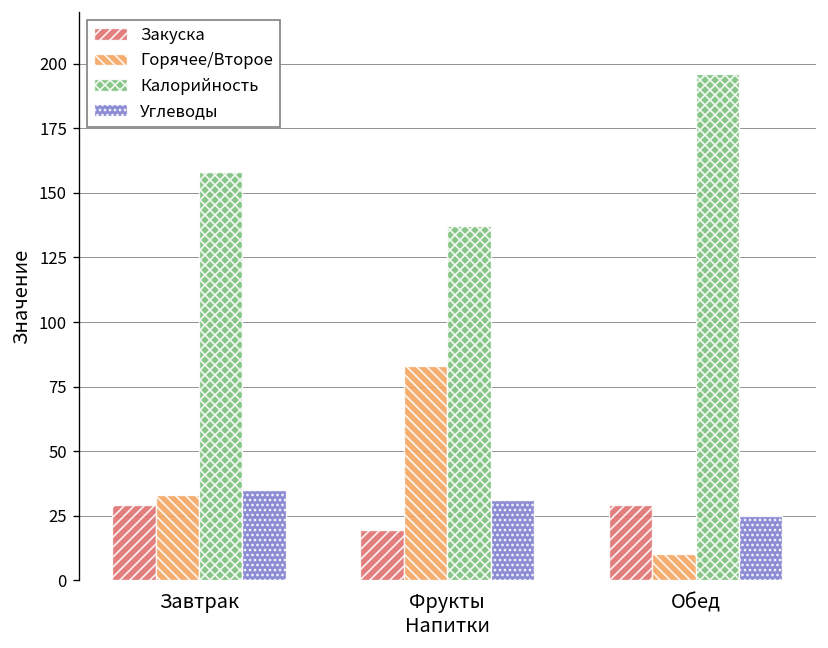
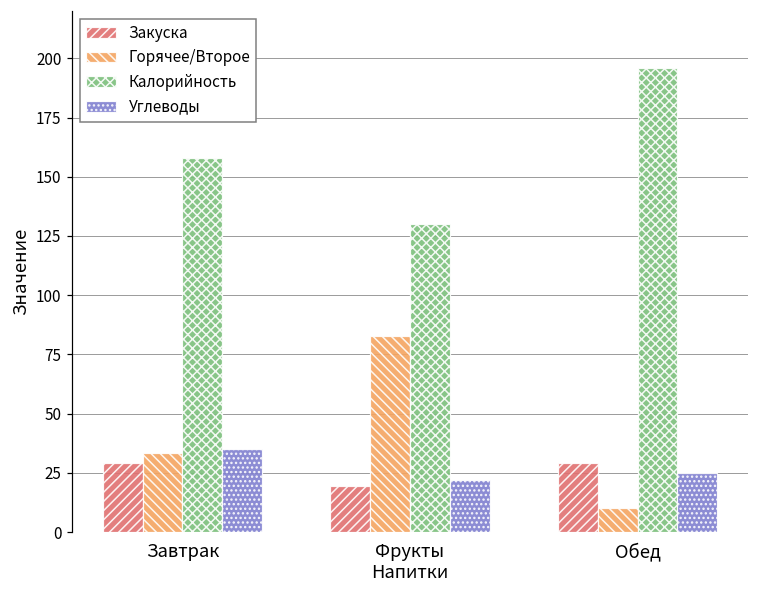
Калорийность, Фрукты Напитки: 137 -> 130
Углеводы, Фрукты Напитки: 31 -> 22
